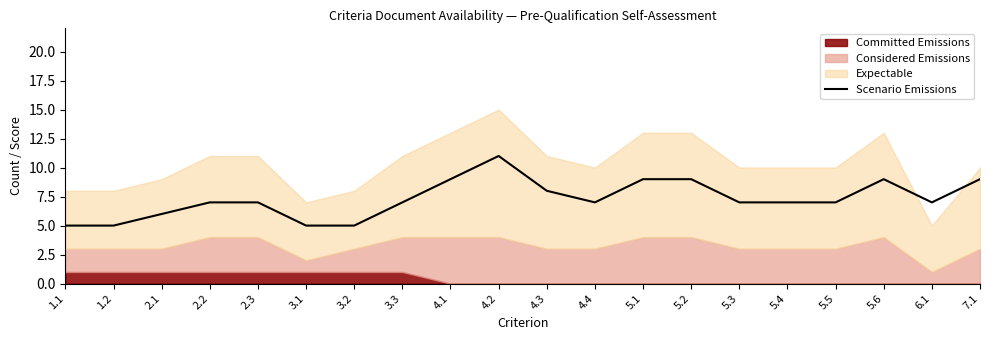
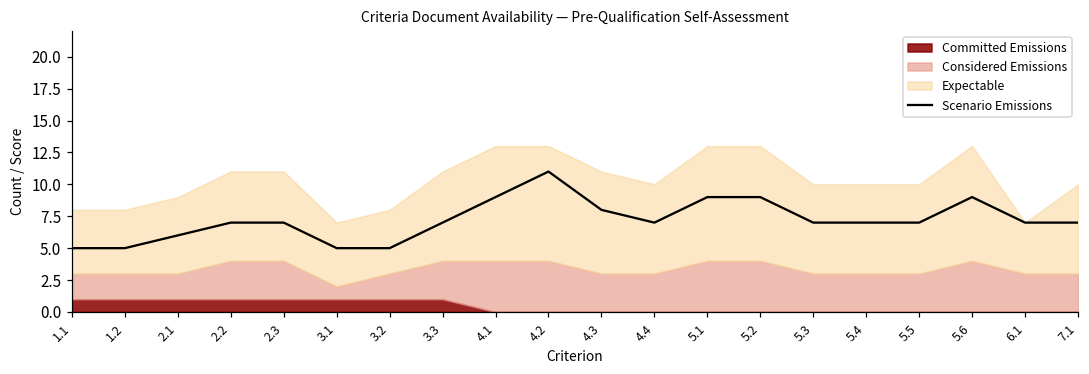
Expectable, 4.2: 11 -> 9
Considered Emissions, 6.1: 1 -> 3
Scenario Emissions, 7.1: 9 -> 7
